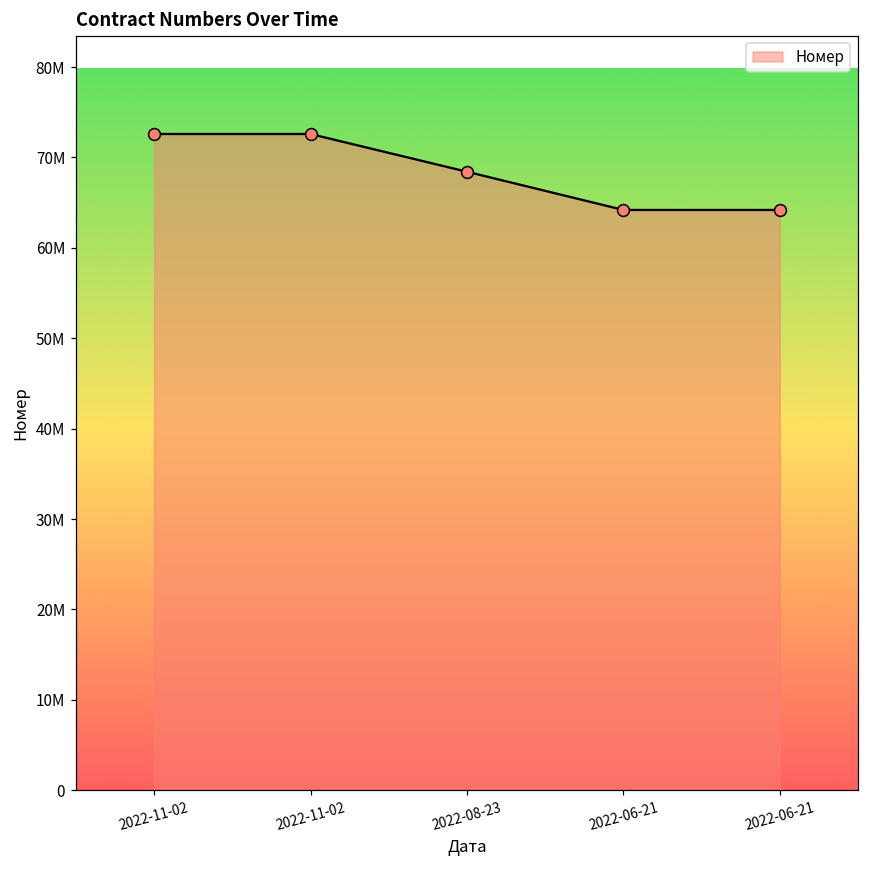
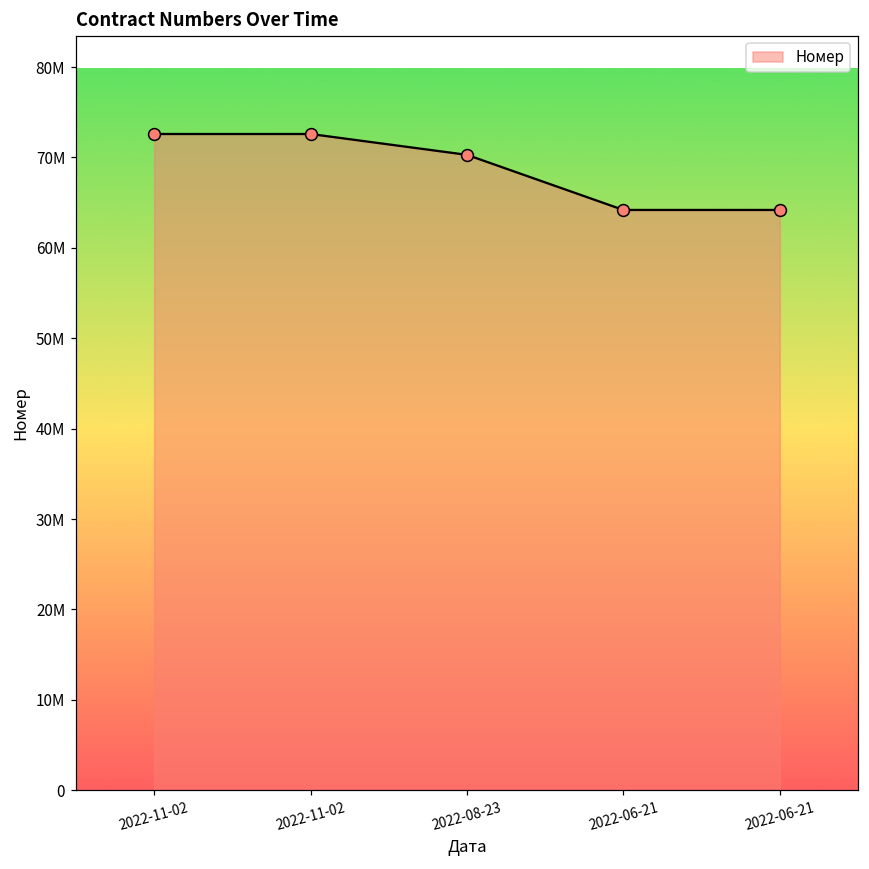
2022-08-23: 68000000 -> 70000000
